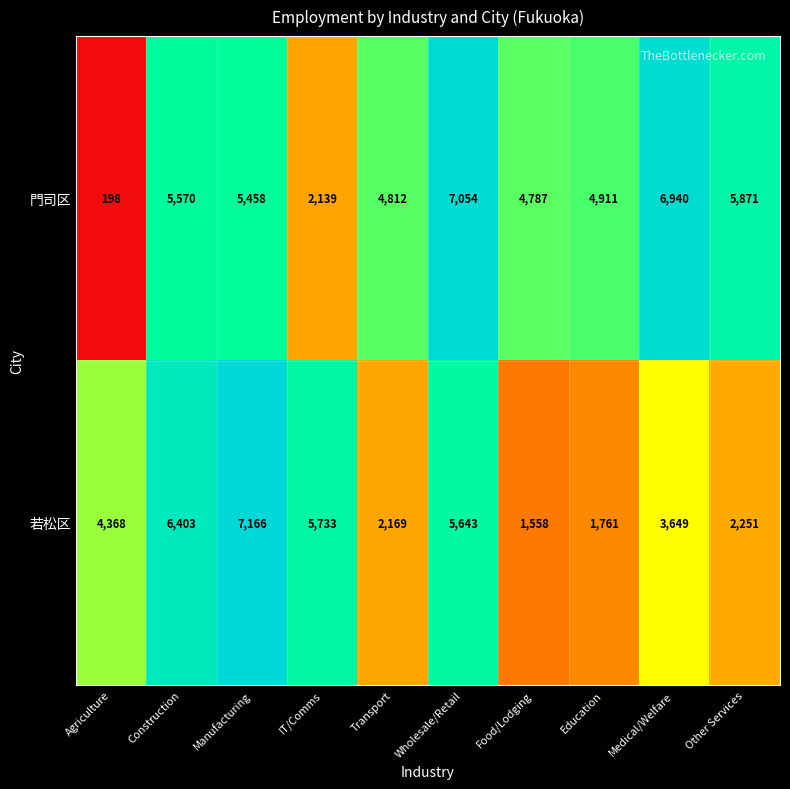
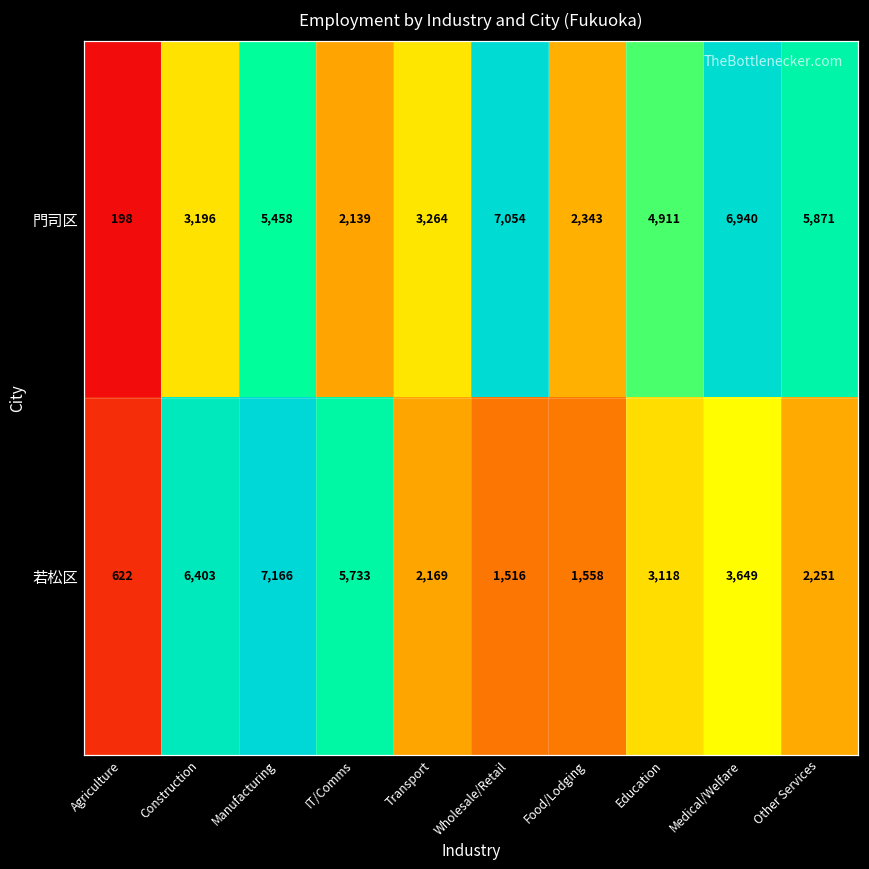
門司区, Construction: 5,570 -> 3,196
門司区, Transport: 4,812 -> 3,264
門司区, Food/Lodging: 4,787 -> 2,343
若松区, Agriculture: 4,368 -> 622
若松区, Wholesale/Retail: 5,643 -> 1,516
若松区, Education: 1,761 -> 3,118
